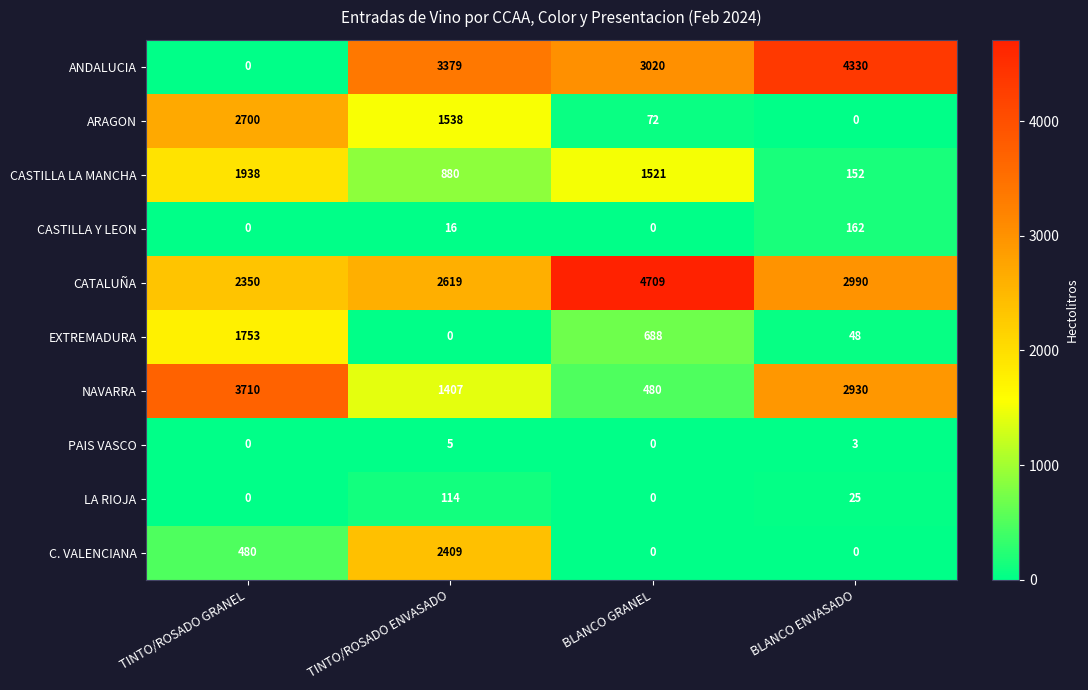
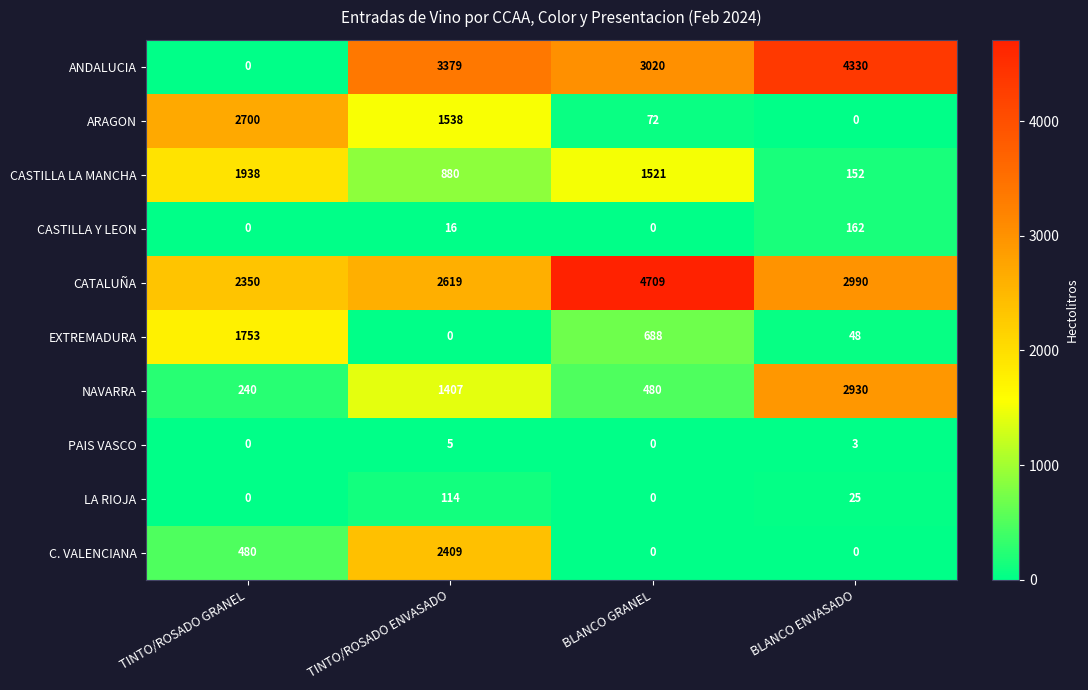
NAVARRA, TINTO/ROSADO GRANEL: 3710 -> 240
